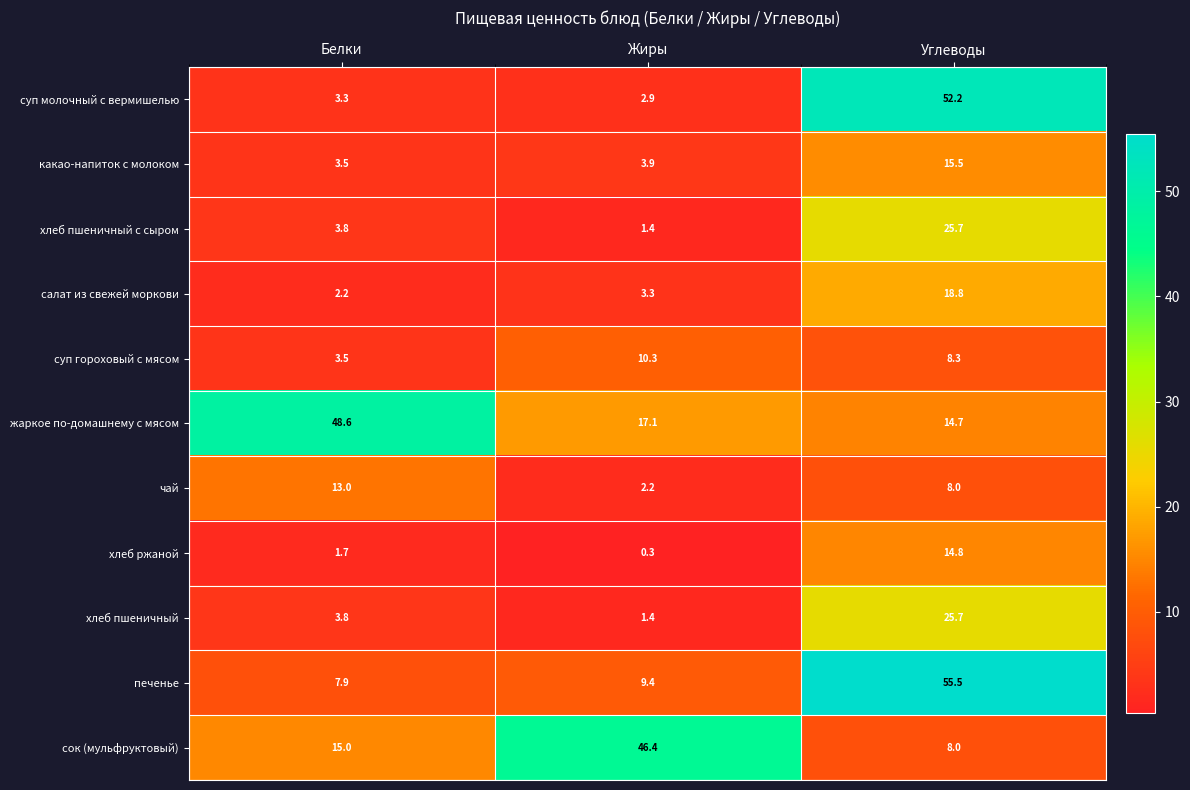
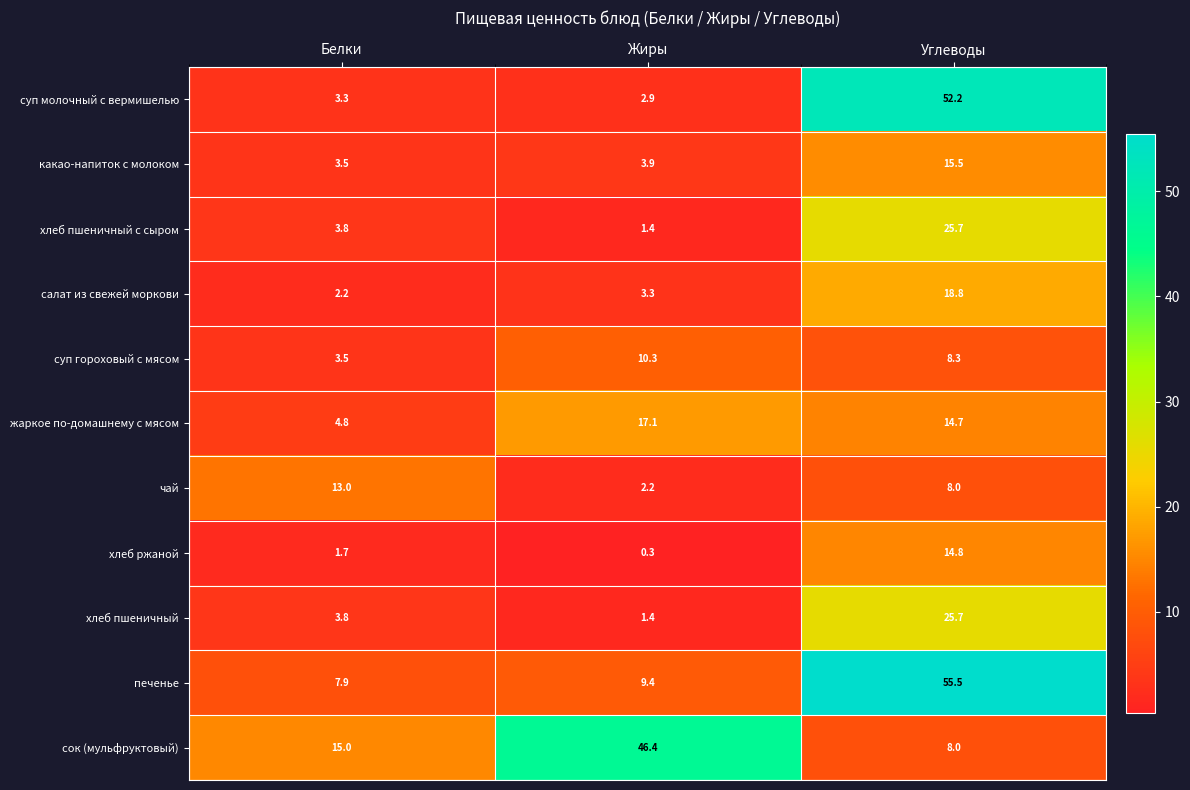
жаркое по-домашнему с мясом, Белки: 48.6 -> 4.8
